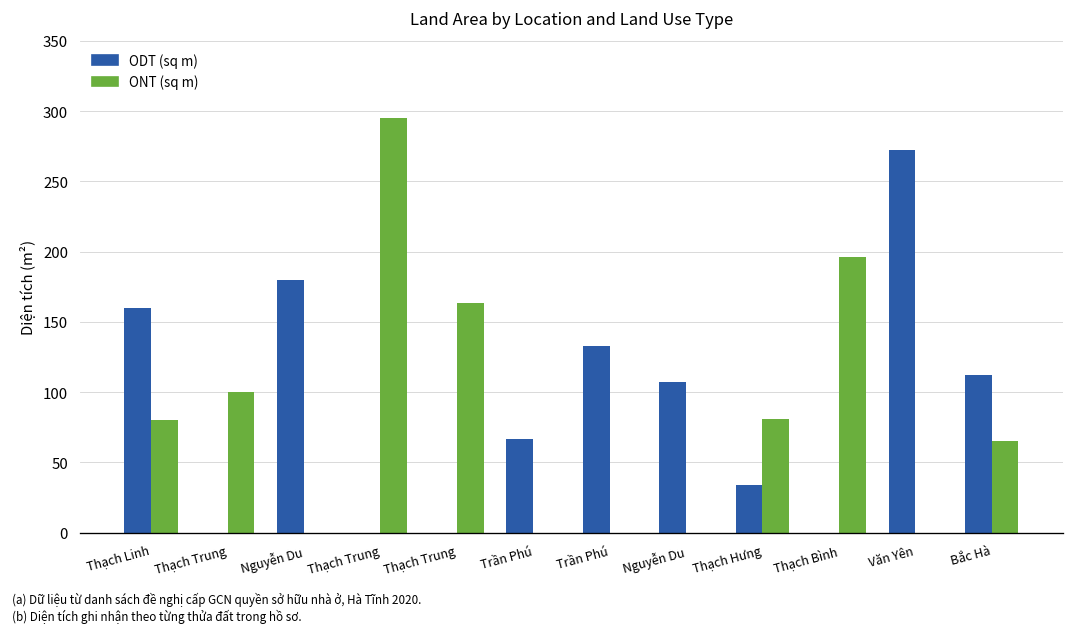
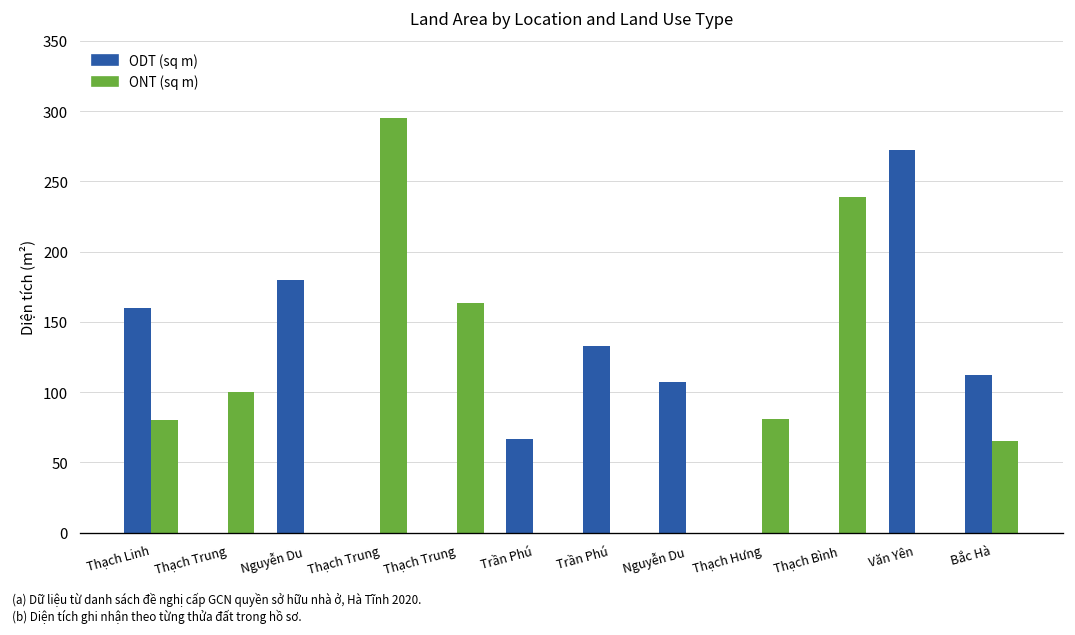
ODT (sq m), Thạch Hưng: 34 -> 0
ONT (sq m), Thạch Bình: 196 -> 239
